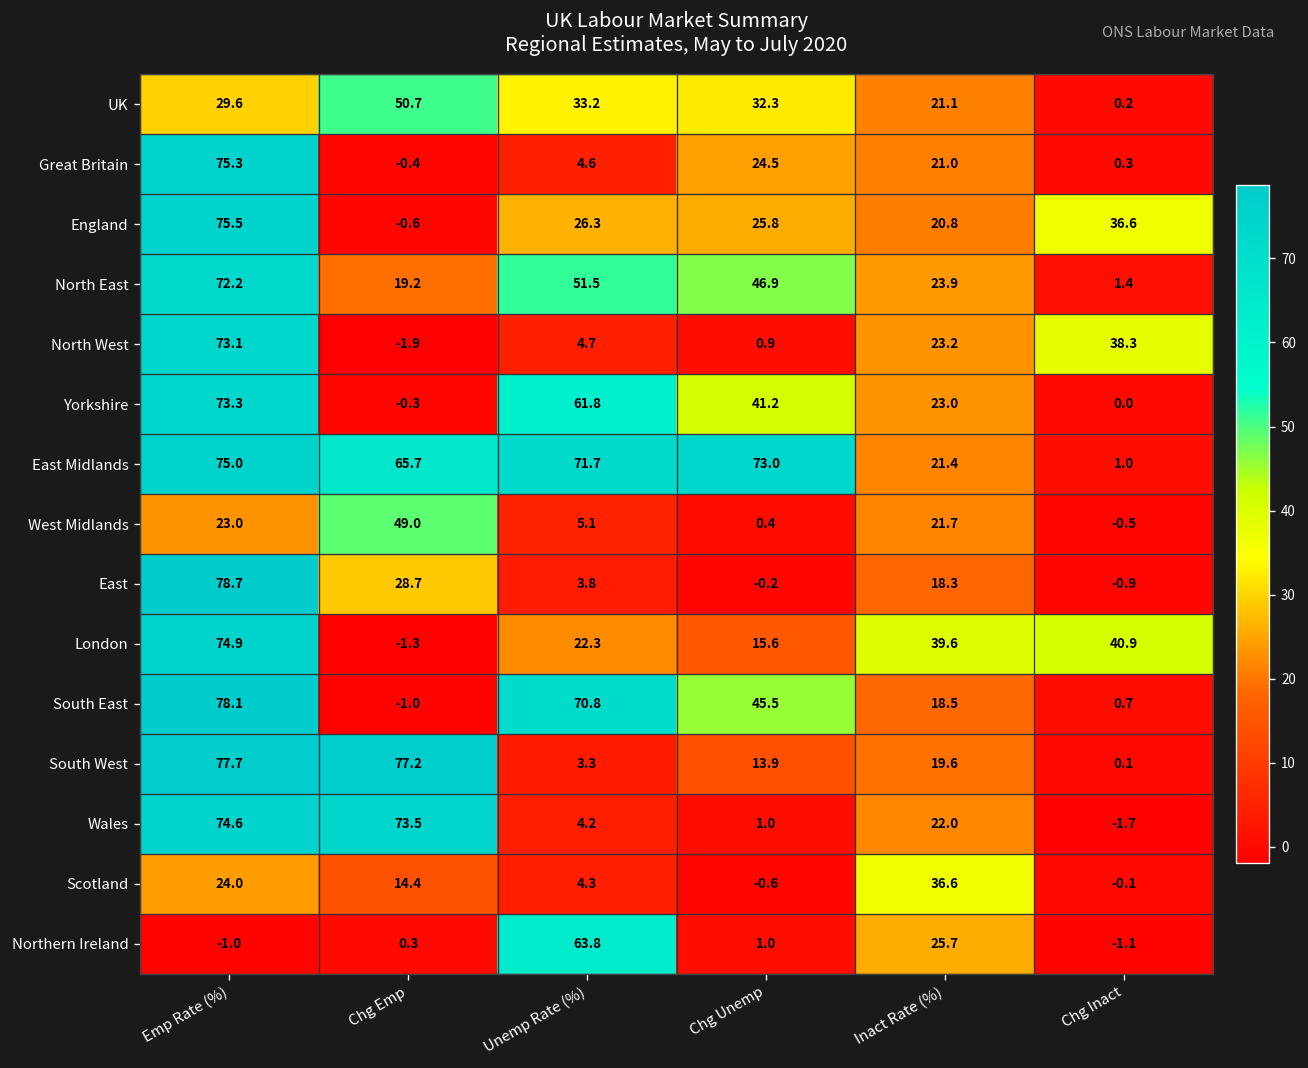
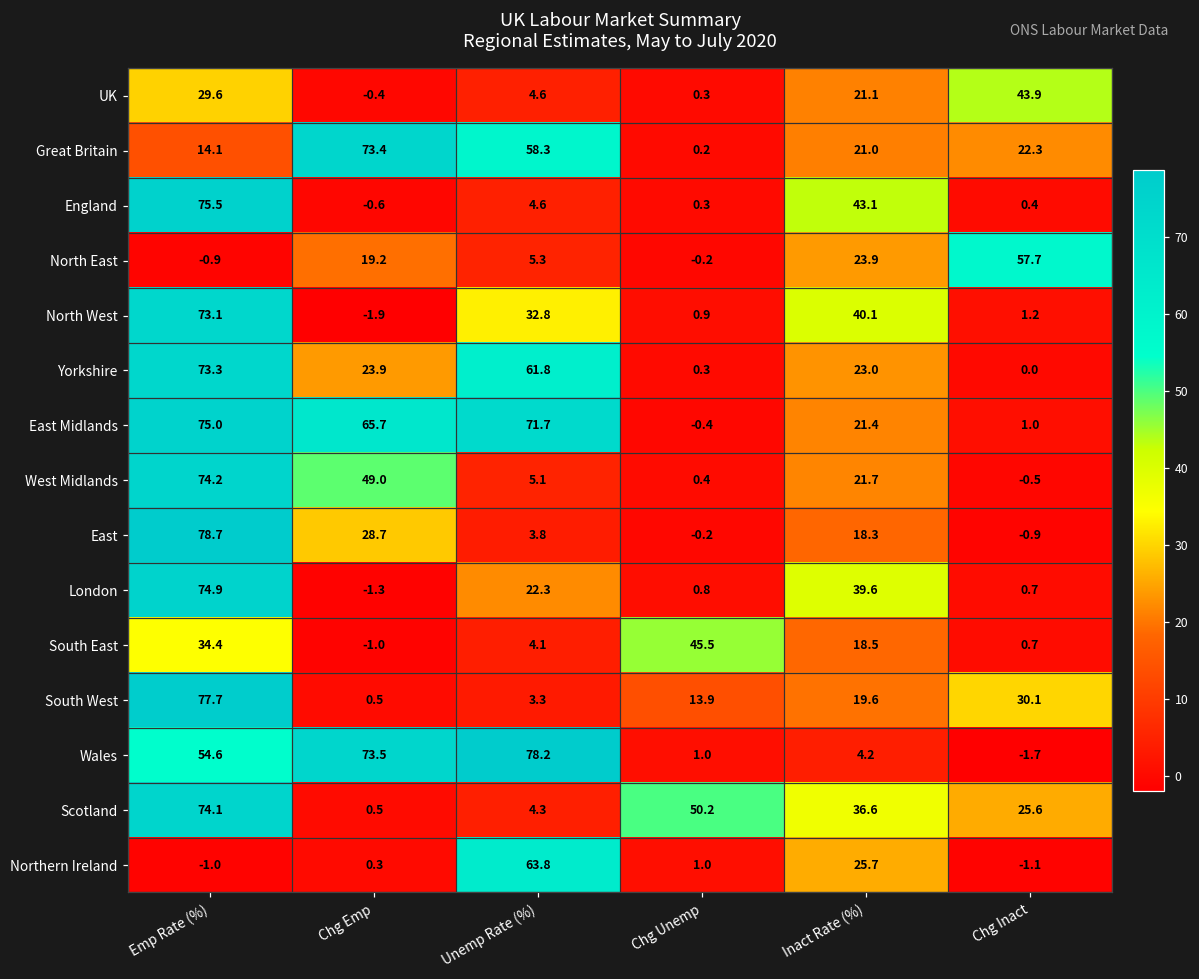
UK, Chg Emp: 50.7 -> -0.4
UK, Unemp Rate (%): 33.2 -> 4.6
UK, Chg Unemp: 32.3 -> 0.3
UK, Chg Inact: 0.2 -> 43.9
Great Britain, Emp Rate (%): 75.3 -> 14.1
Great Britain, Chg Emp: -0.4 -> 73.4
Great Britain, Unemp Rate (%): 4.6 -> 58.3
Great Britain, Chg Unemp: 24.5 -> 0.2
Great Britain, Chg Inact: 0.3 -> 22.3
England, Unemp Rate (%): 26.3 -> 4.6
England, Chg Unemp: 25.8 -> 0.3
England, Inact Rate (%): 20.8 -> 43.1
England, Chg Inact: 36.6 -> 0.4
North East, Emp Rate (%): 72.2 -> -0.9
North East, Unemp Rate (%): 51.5 -> 5.3
North East, Chg Unemp: 46.9 -> -0.2
North East, Chg Inact: 1.4 -> 57.7
North West, Unemp Rate (%): 4.7 -> 32.8
North West, Inact Rate (%): 23.2 -> 40.1
North West, Chg Inact: 38.3 -> 1.2
Yorkshire, Chg Emp: -0.3 -> 23.9
Yorkshire, Chg Unemp: 41.2 -> 0.3
East Midlands, Chg Unemp: 73.0 -> -0.4
West Midlands, Emp Rate (%): 23.0 -> 74.2
London, Chg Unemp: 15.6 -> 0.8
London, Chg Inact: 40.9 -> 0.7
South East, Emp Rate (%): 78.1 -> 34.4
South East, Unemp Rate (%): 70.8 -> 4.1
South West, Chg Emp: 77.2 -> 0.5
South West, Chg Inact: 0.1 -> 30.1
Wales, Emp Rate (%): 74.6 -> 54.6
Wales, Unemp Rate (%): 4.2 -> 78.2
Wales, Inact Rate (%): 22.0 -> 4.2
Scotland, Emp Rate (%): 24.0 -> 74.1
Scotland, Chg Emp: 14.4 -> 0.5
Scotland, Chg Unemp: -0.6 -> 50.2
Scotland, Chg Inact: -0.1 -> 25.6
